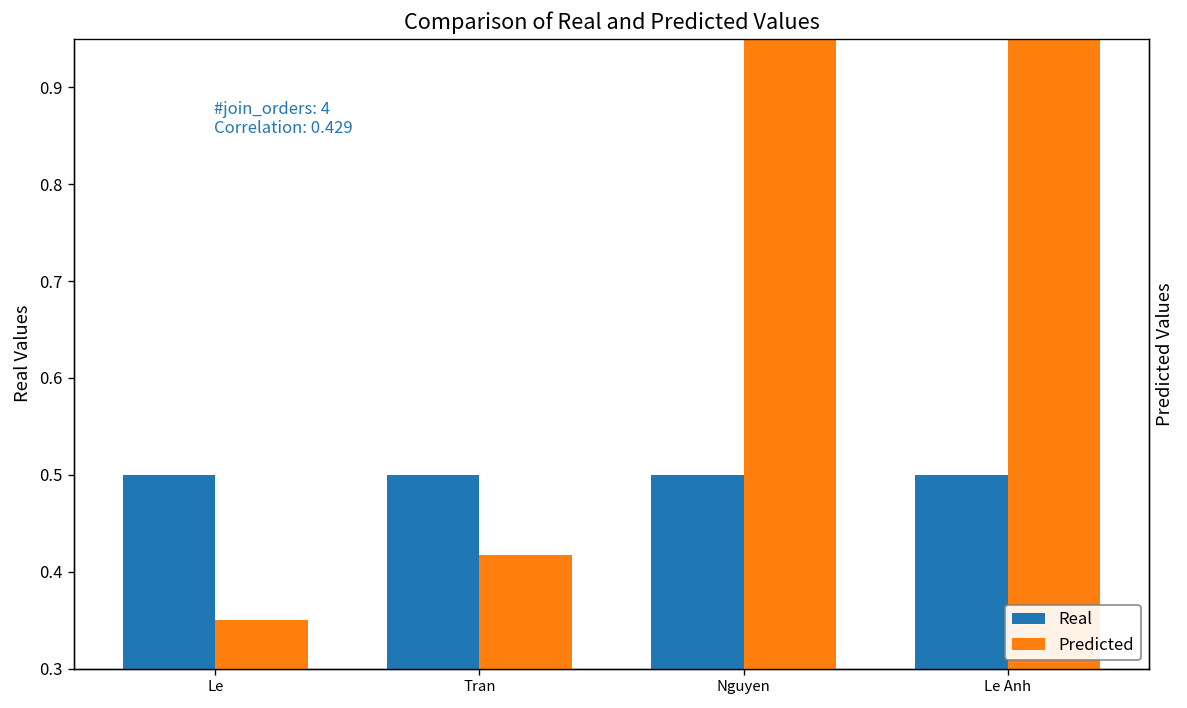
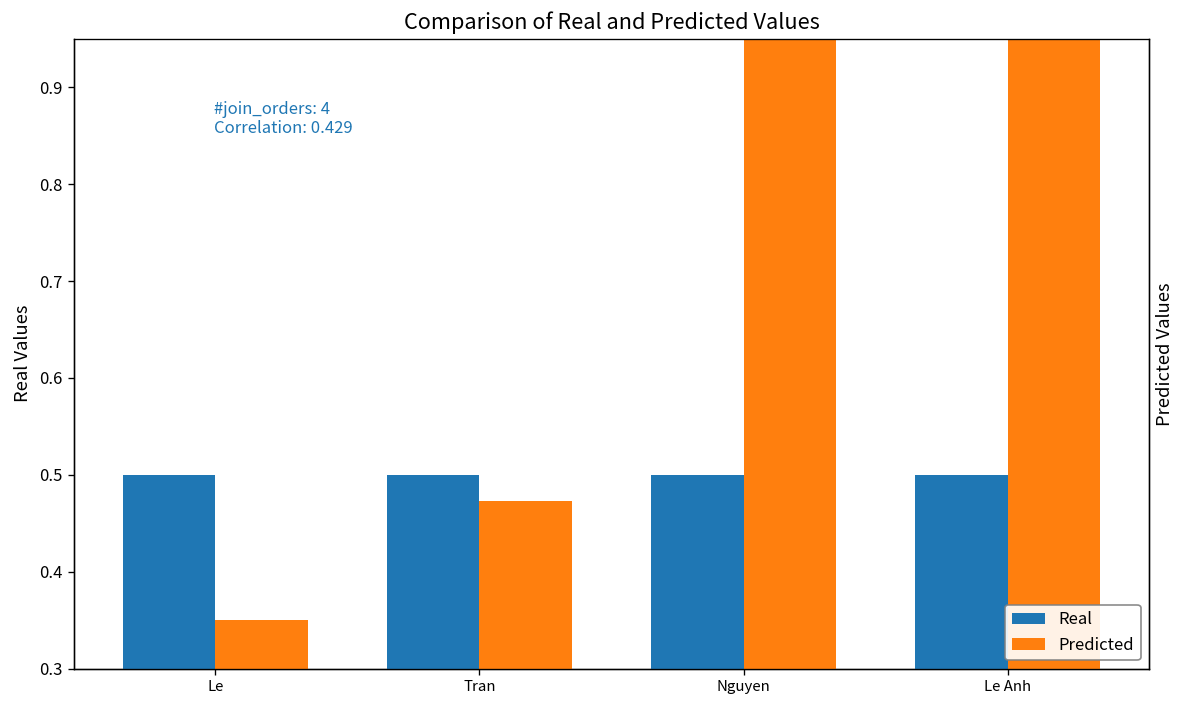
Predicted, Tran: 0.42 -> 0.47
